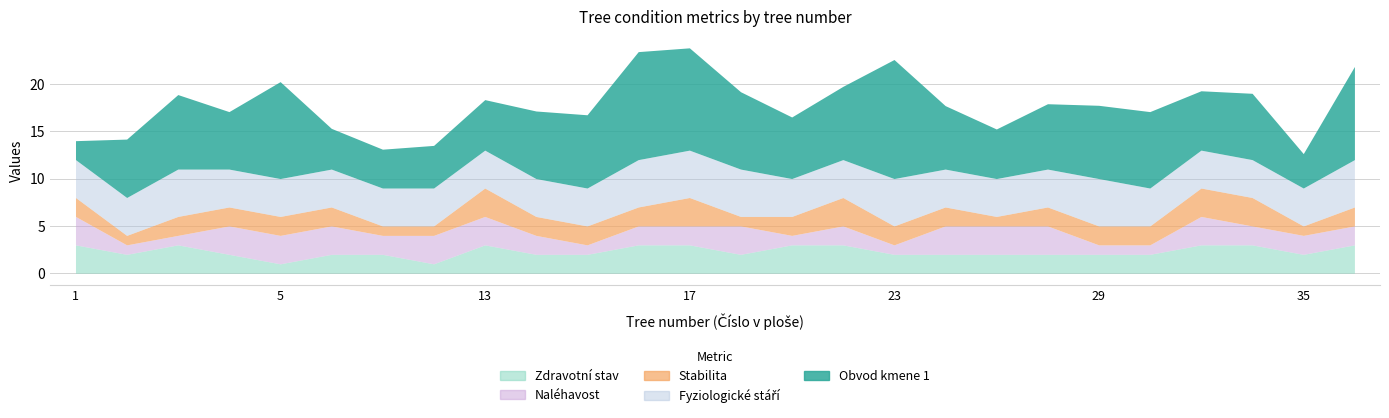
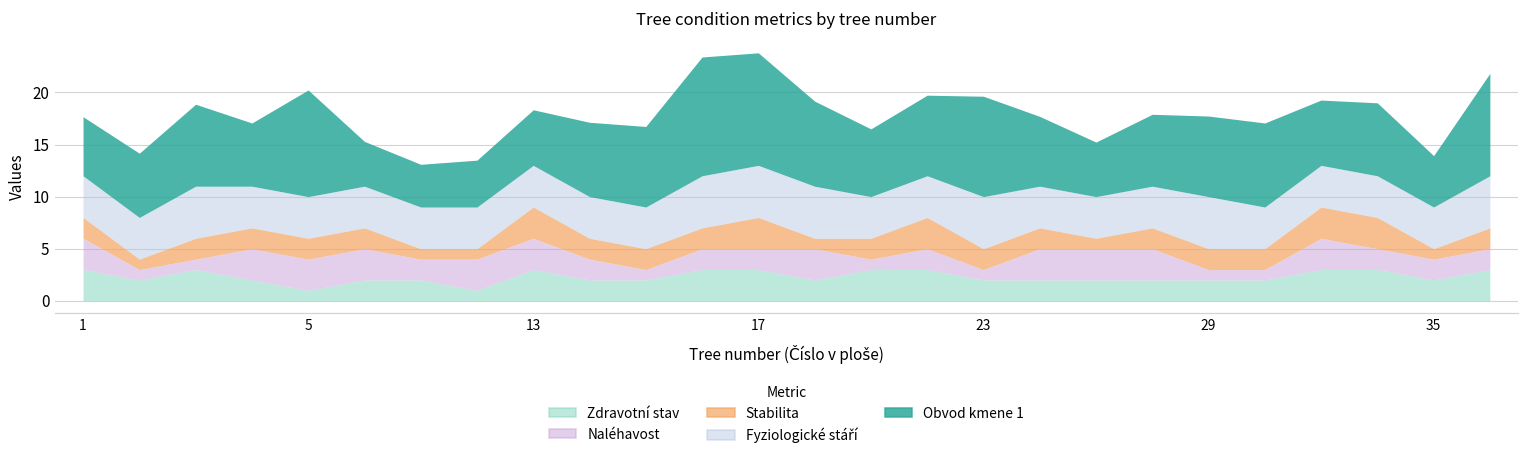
Obvod kmene 1, 1: 2 -> 6
Obvod kmene 1, 23: 13 -> 10
Obvod kmene 1, 35: 4 -> 5
